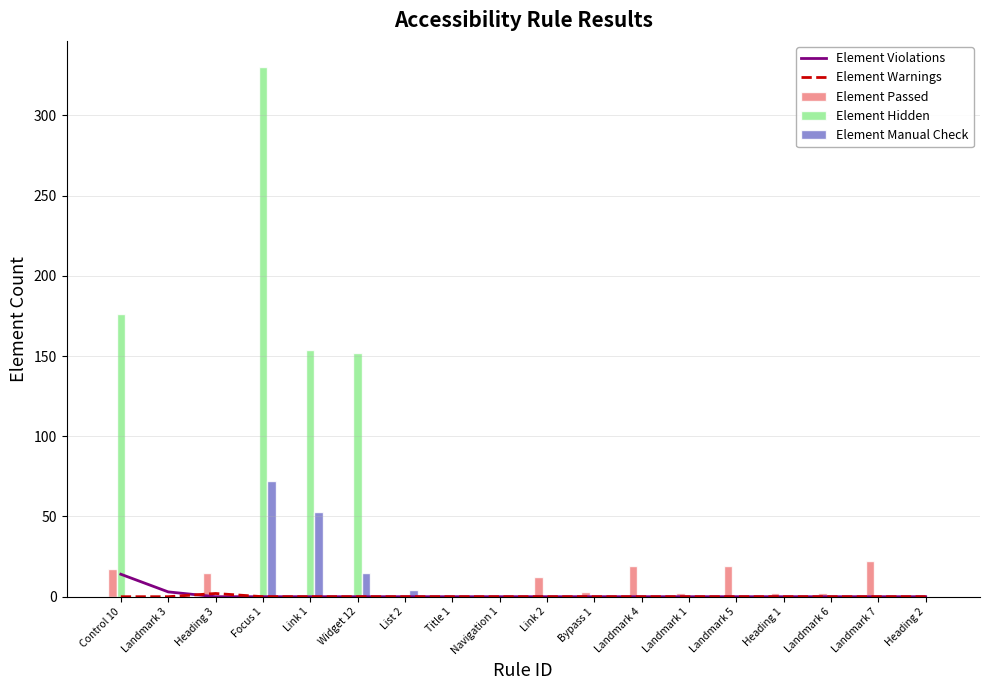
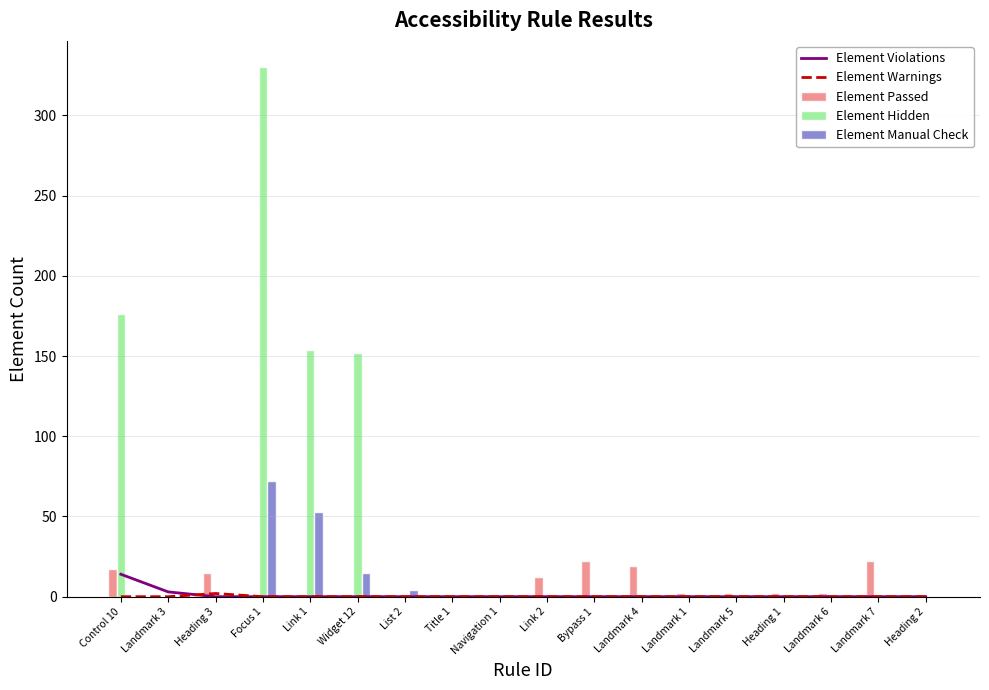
Element Passed, Bypass 1: 3 -> 22
Element Passed, Landmark 5: 19 -> 2
